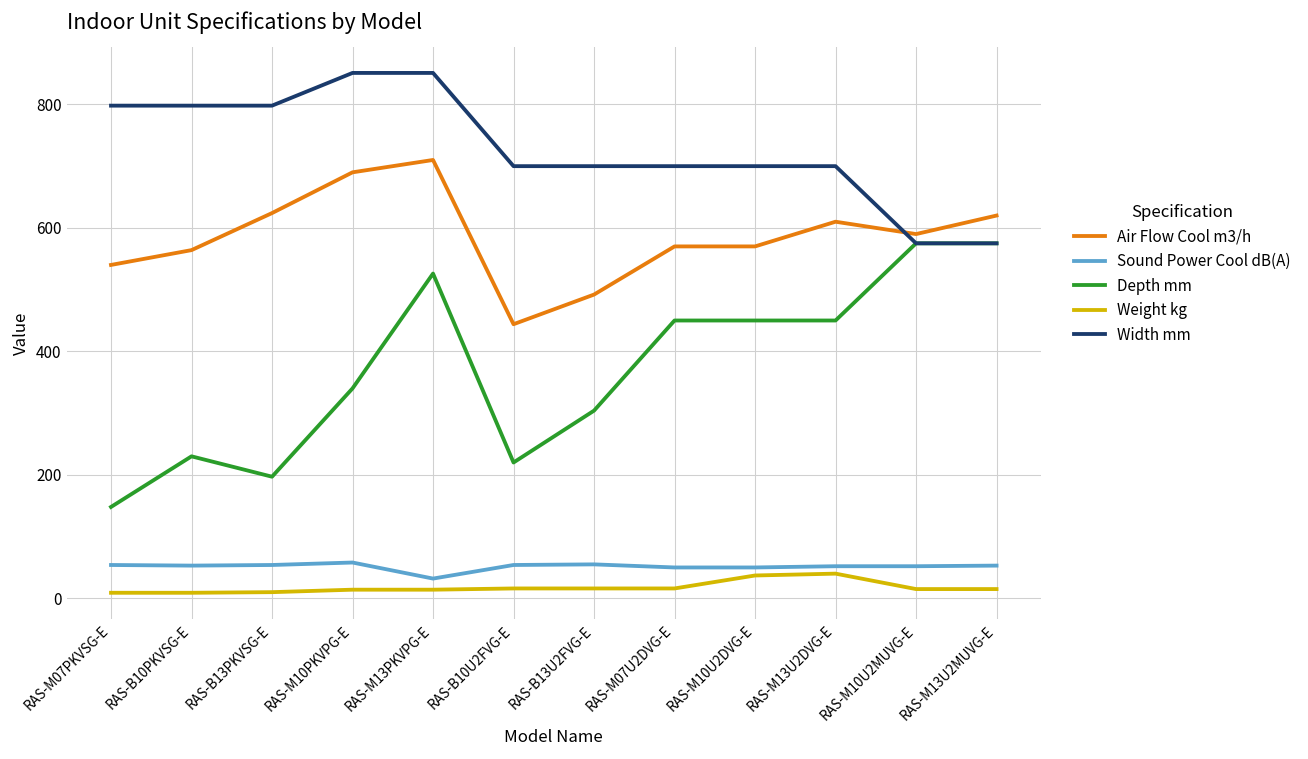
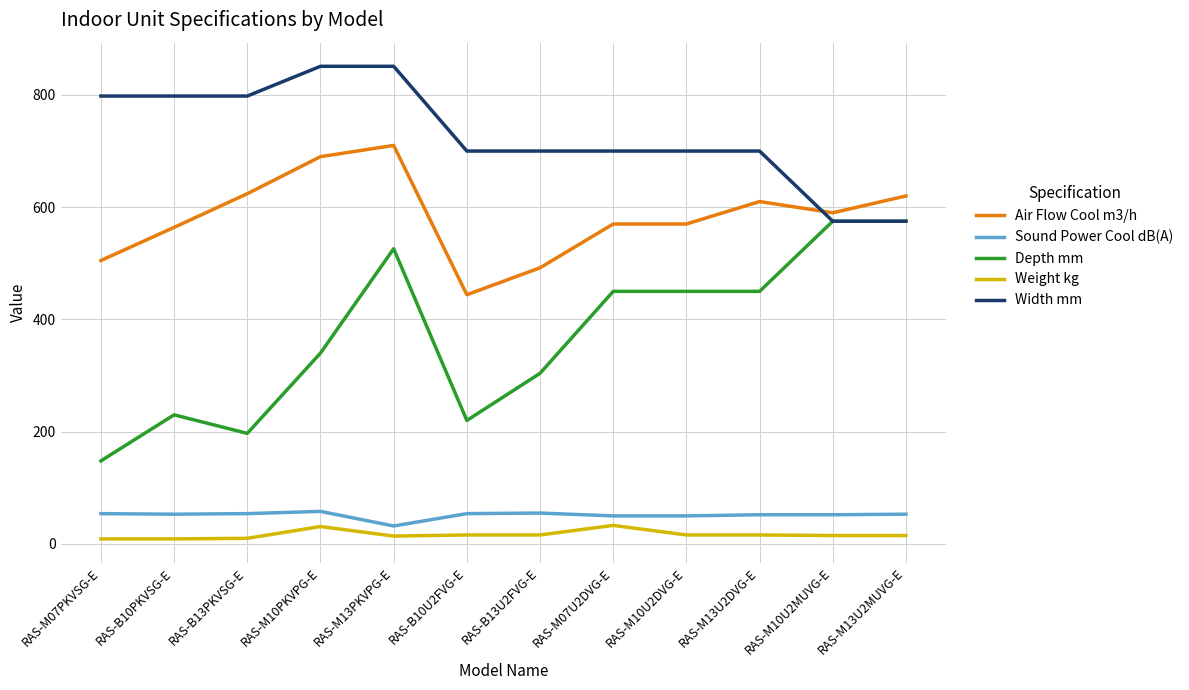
Air Flow Cool m3/h, RAS-M07PKVSG-E: 540 -> 510
Weight kg, RAS-M10PKVPG-E: 10 -> 30
Weight kg, RAS-M07U2DVG-E: 20 -> 30
Weight kg, RAS-M10U2DVG-E: 40 -> 20
Weight kg, RAS-M13U2DVG-E: 40 -> 20
